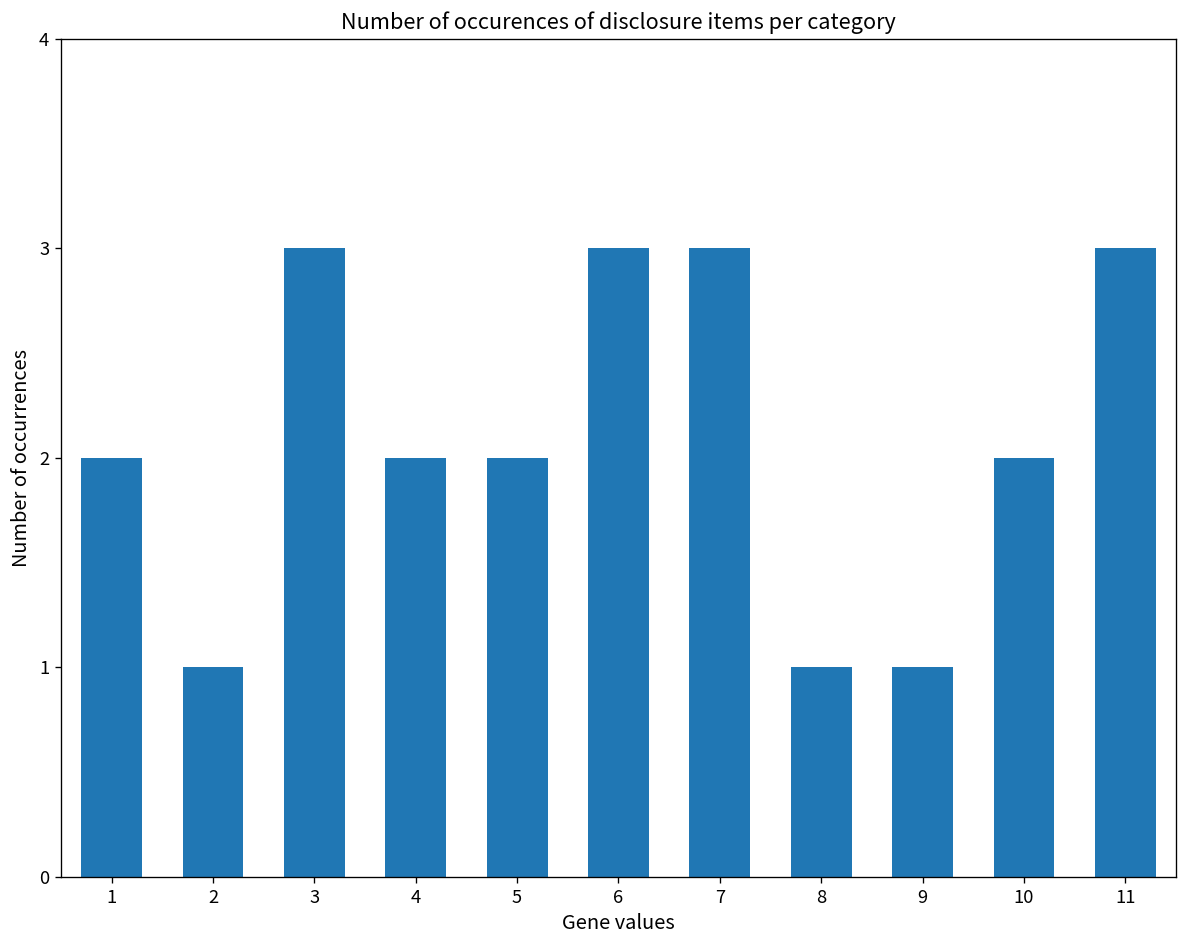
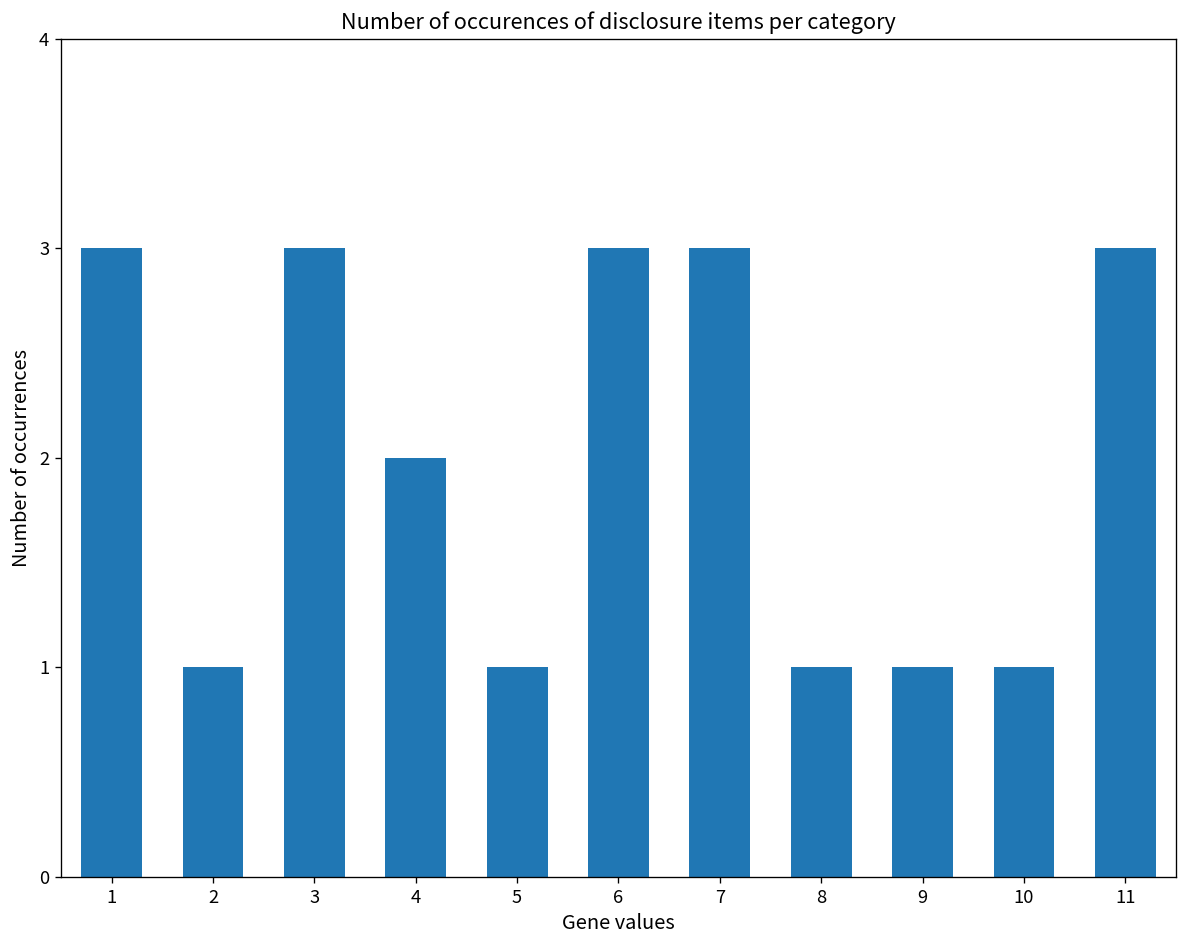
1: 2 -> 3
5: 2 -> 1
10: 2 -> 1
